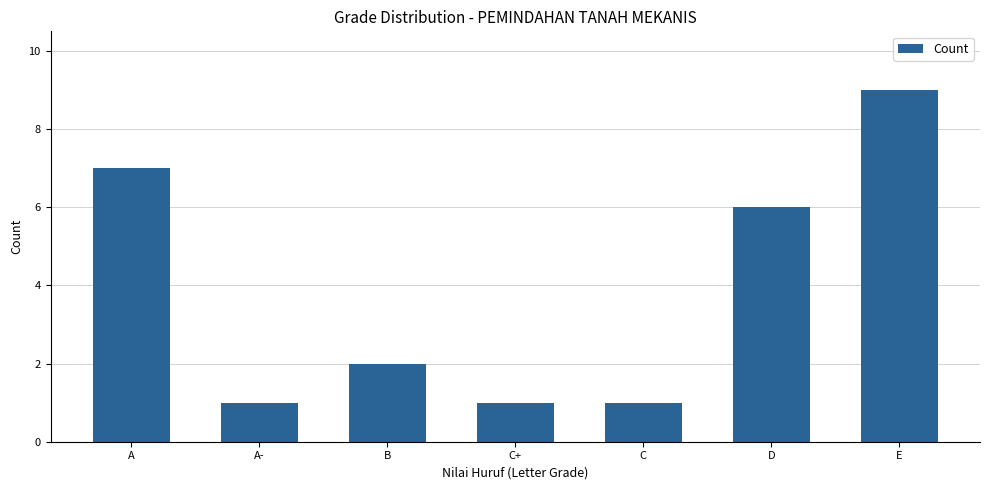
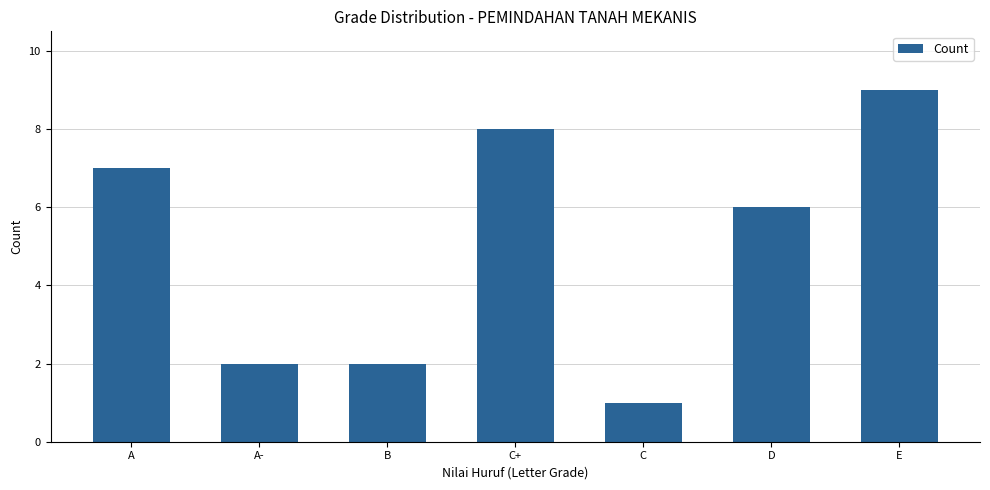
A-: 1 -> 2
C+: 1 -> 8
